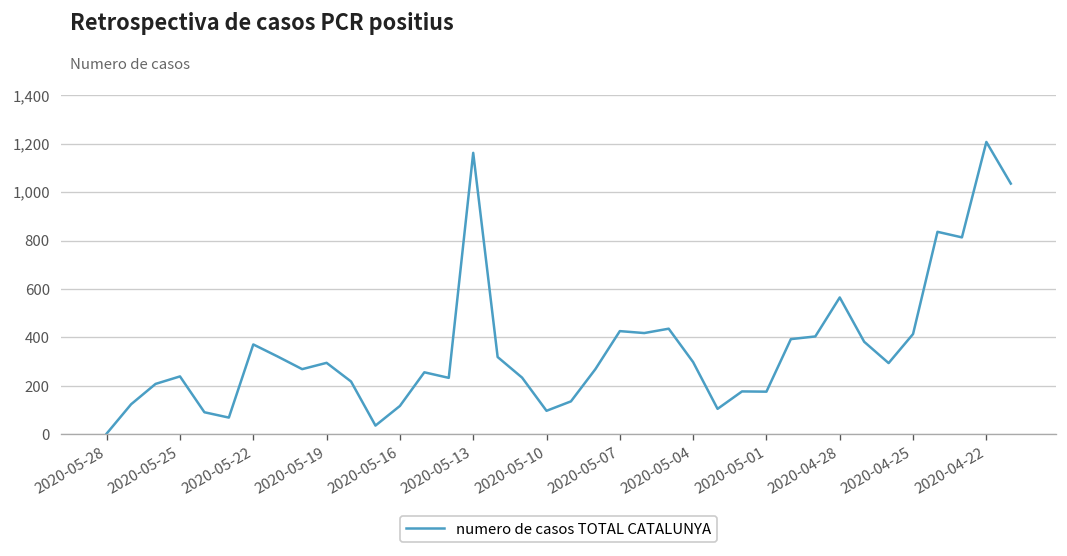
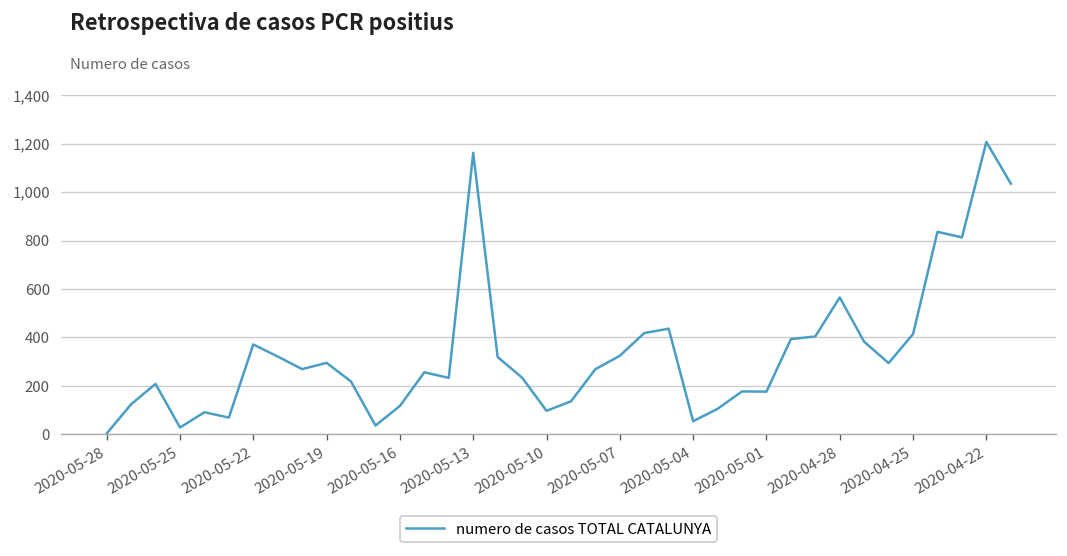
2020-05-25: 240 -> 30
2020-05-07: 430 -> 320
2020-05-04: 300 -> 50
